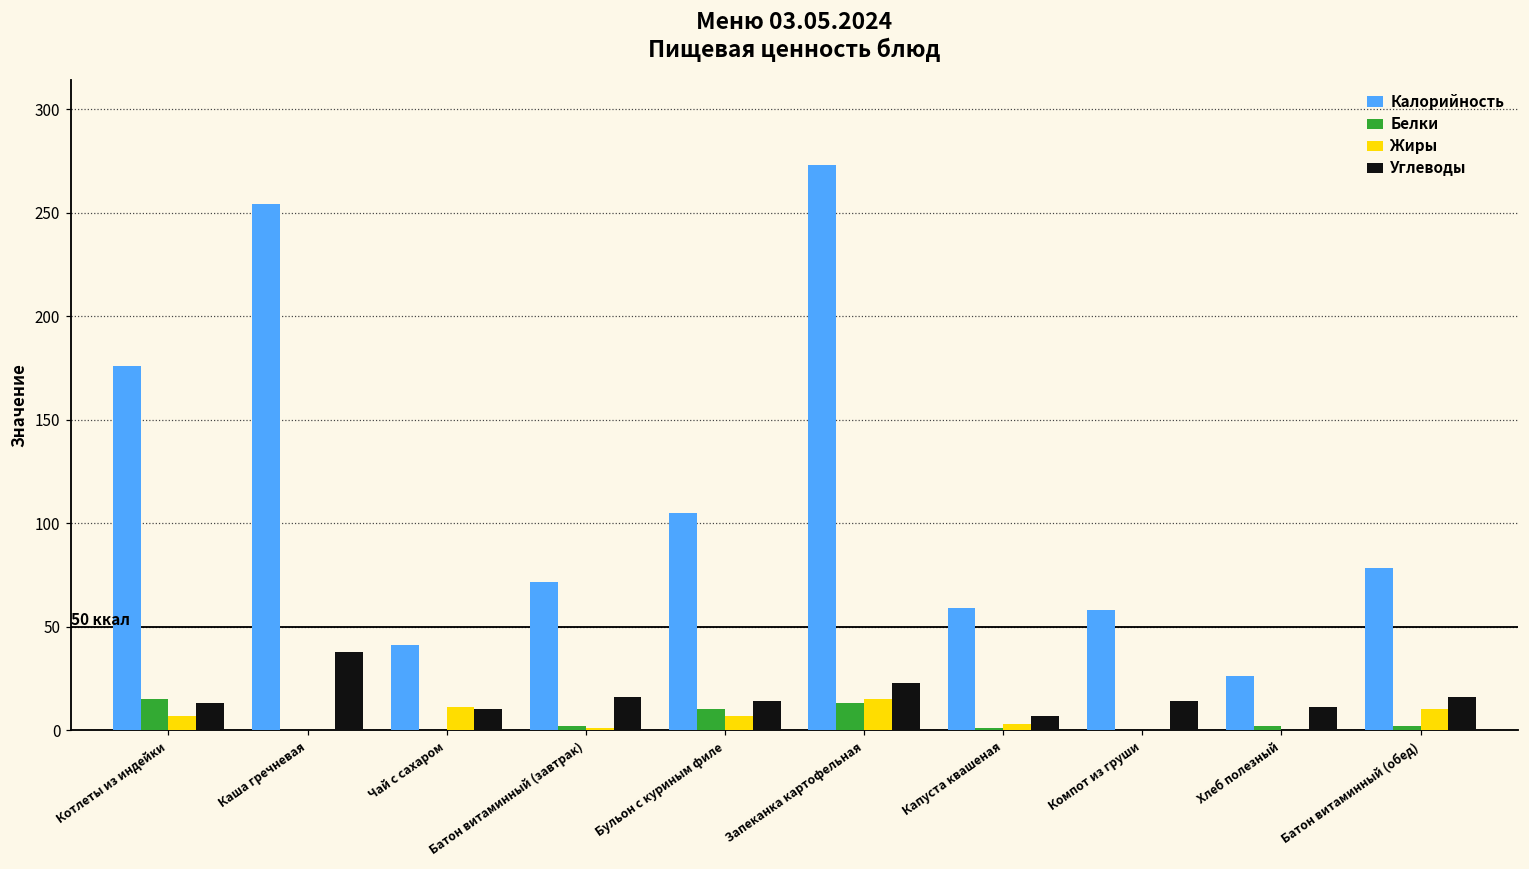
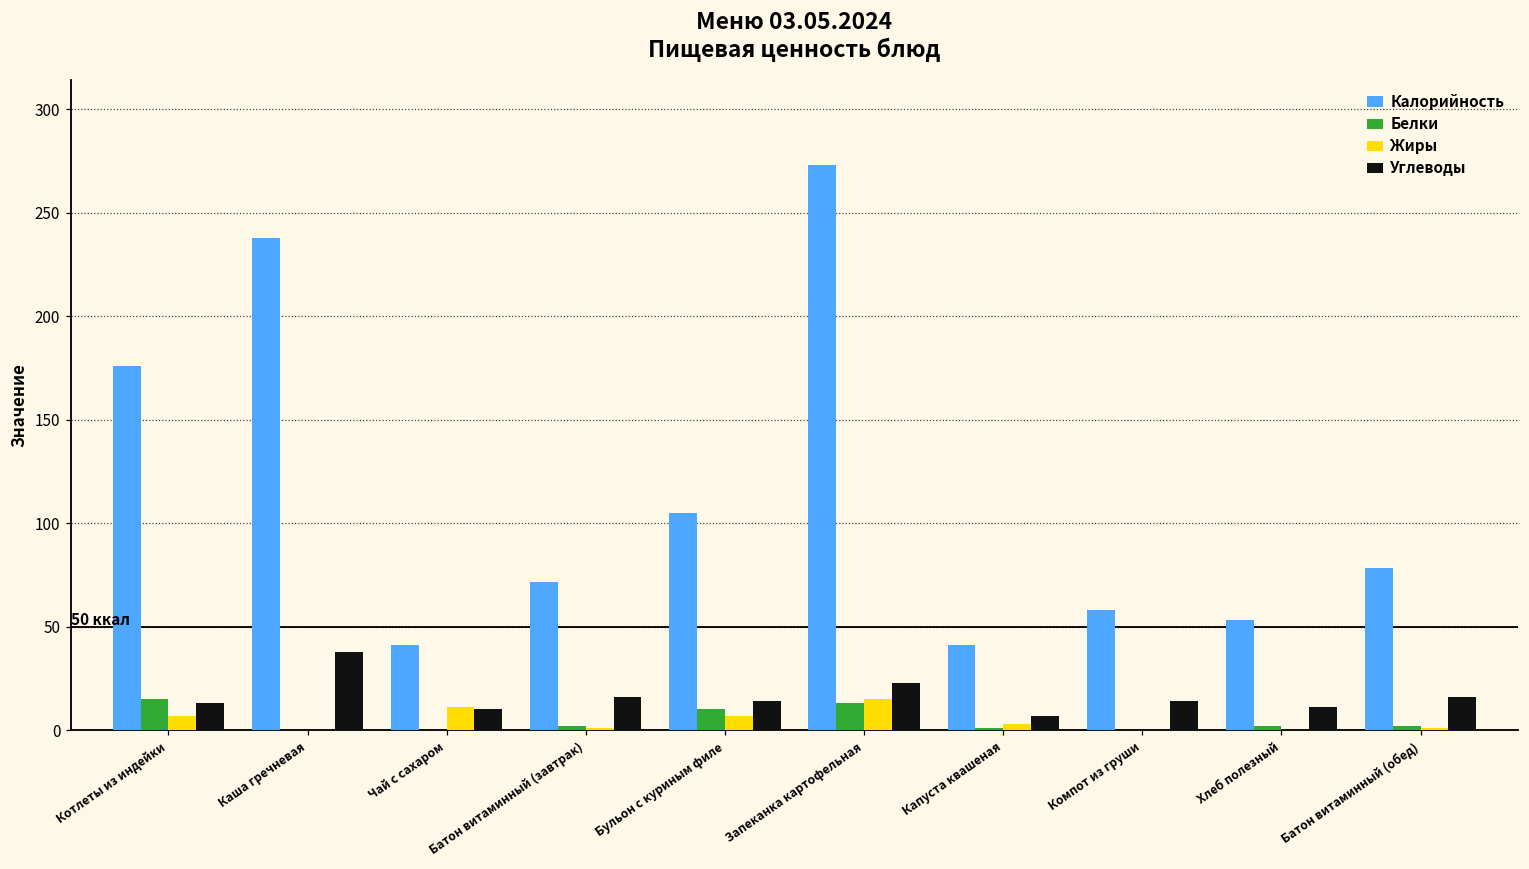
Калорийность, Каша гречневая: 254 -> 238
Калорийность, Капуста квашеная: 59 -> 41
Калорийность, Хлеб полезный: 26 -> 53
Жиры, Батон витаминный (обед): 10 -> 1
